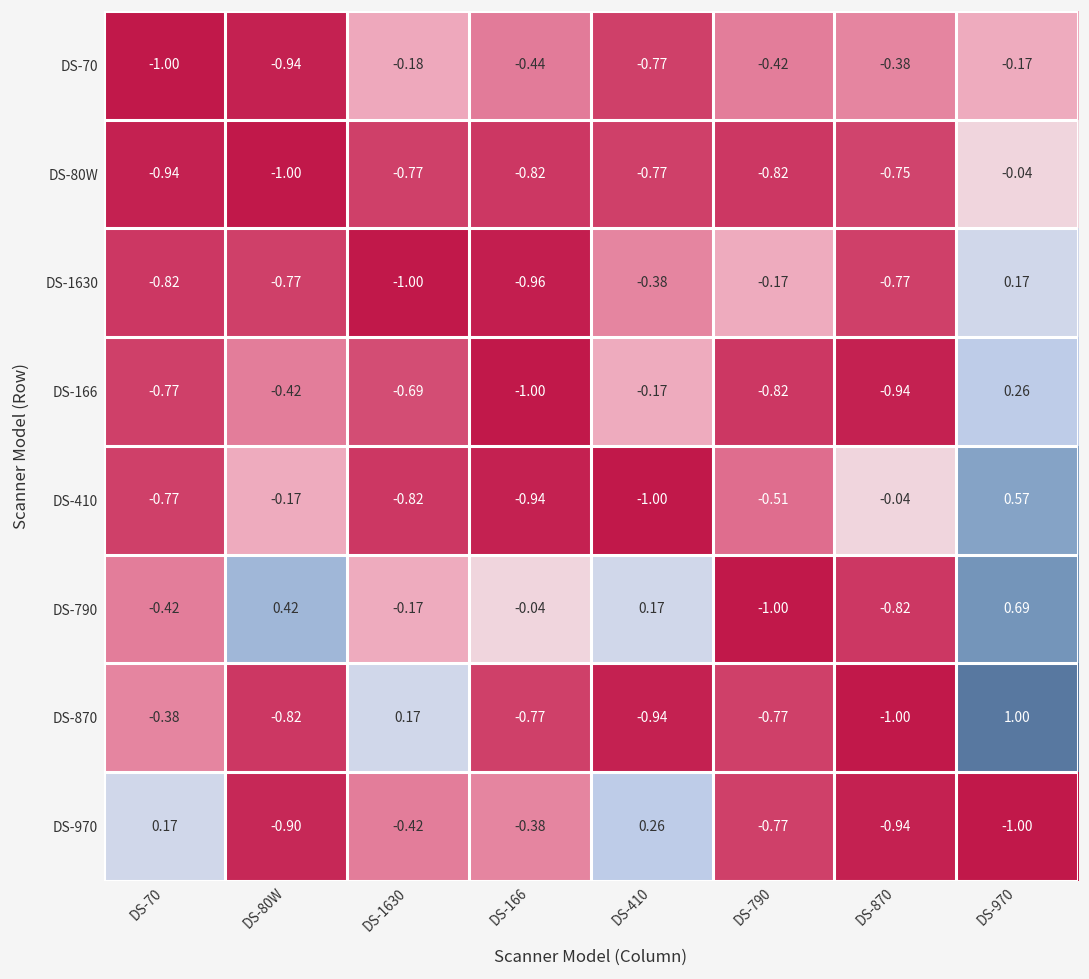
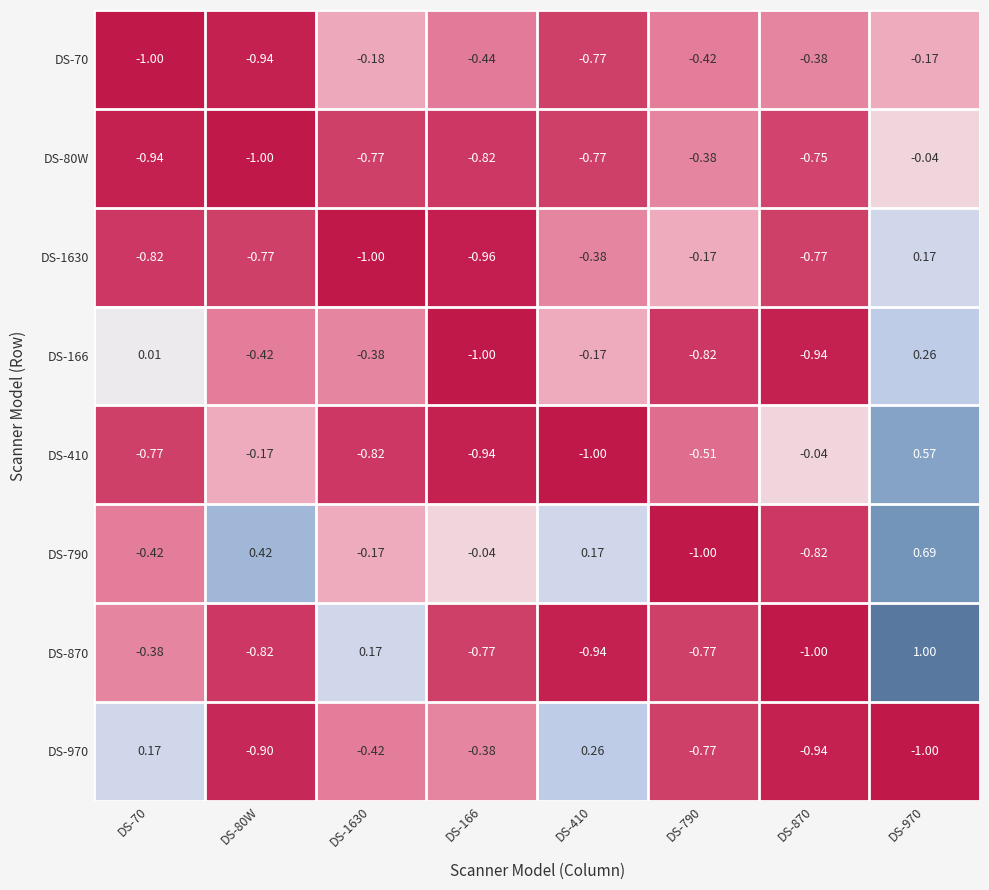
DS-80W, DS-790: -0.82 -> -0.38
DS-166, DS-70: -0.77 -> 0.01
DS-166, DS-1630: -0.69 -> -0.38
